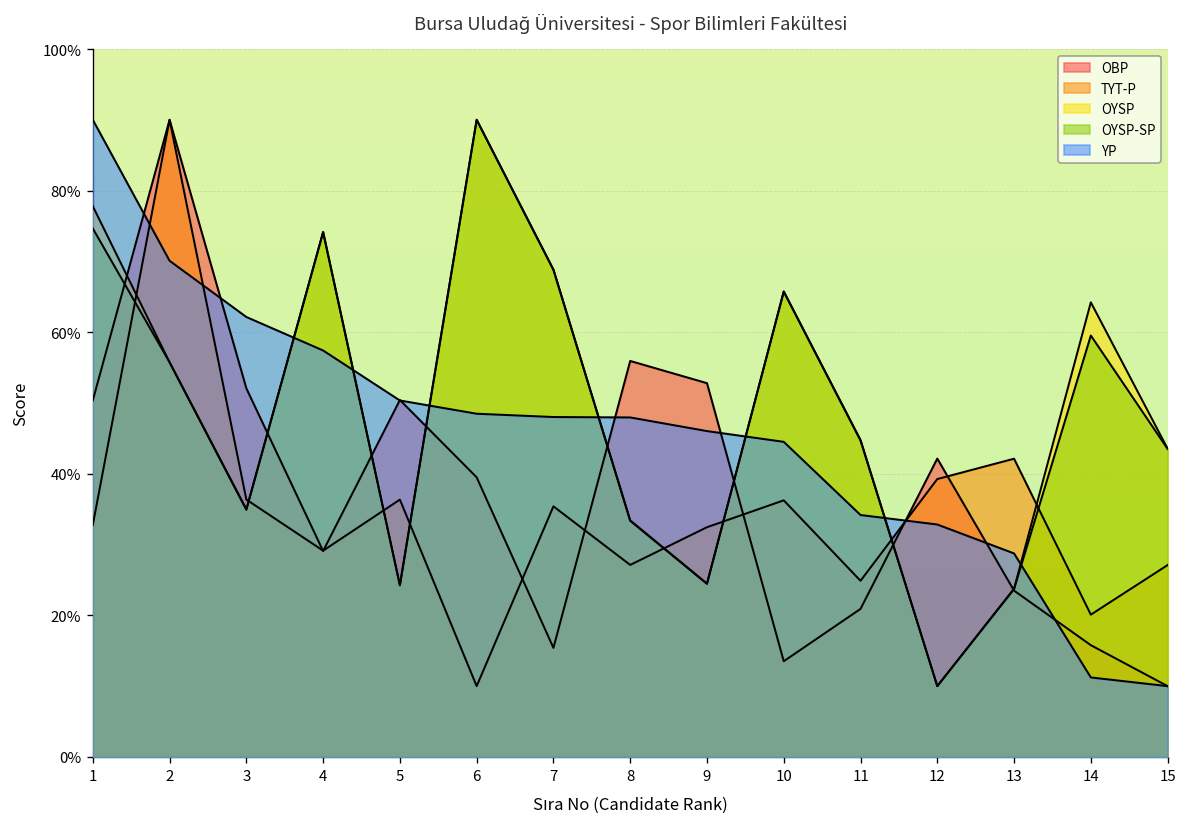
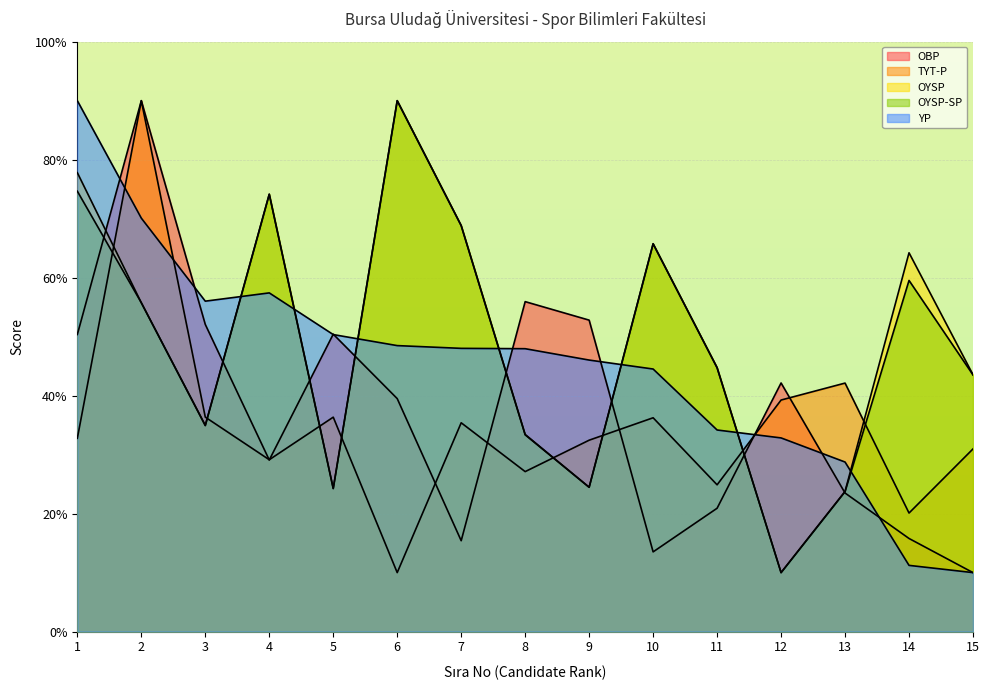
YP, 3: 62% -> 56%
TYT-P, 15: 27% -> 31%
